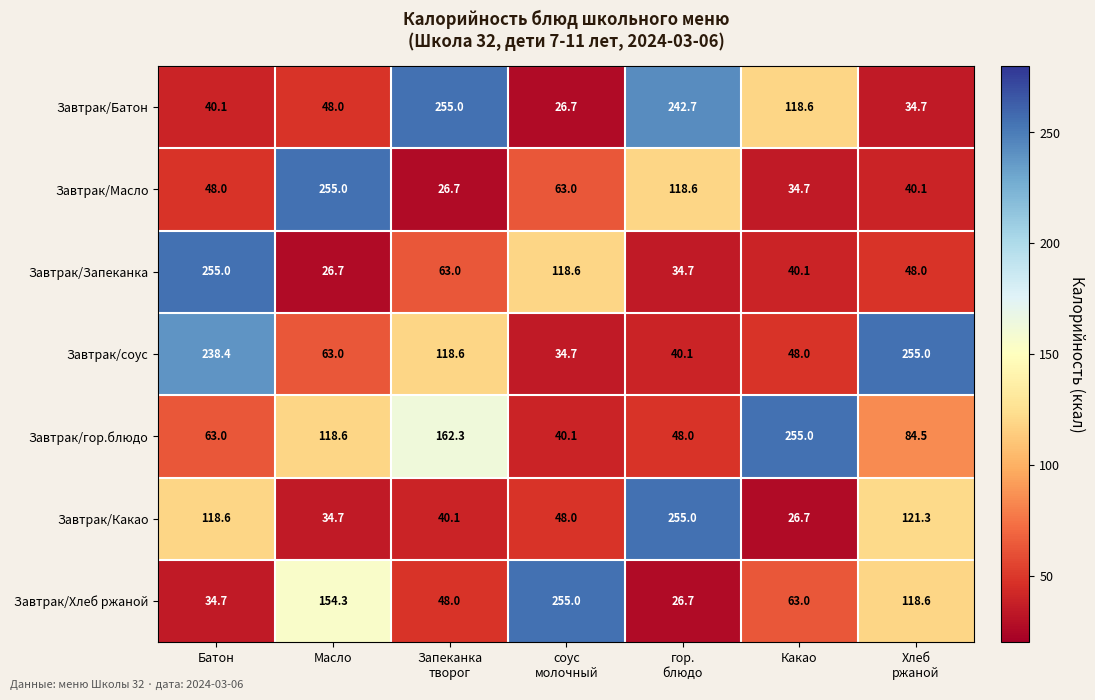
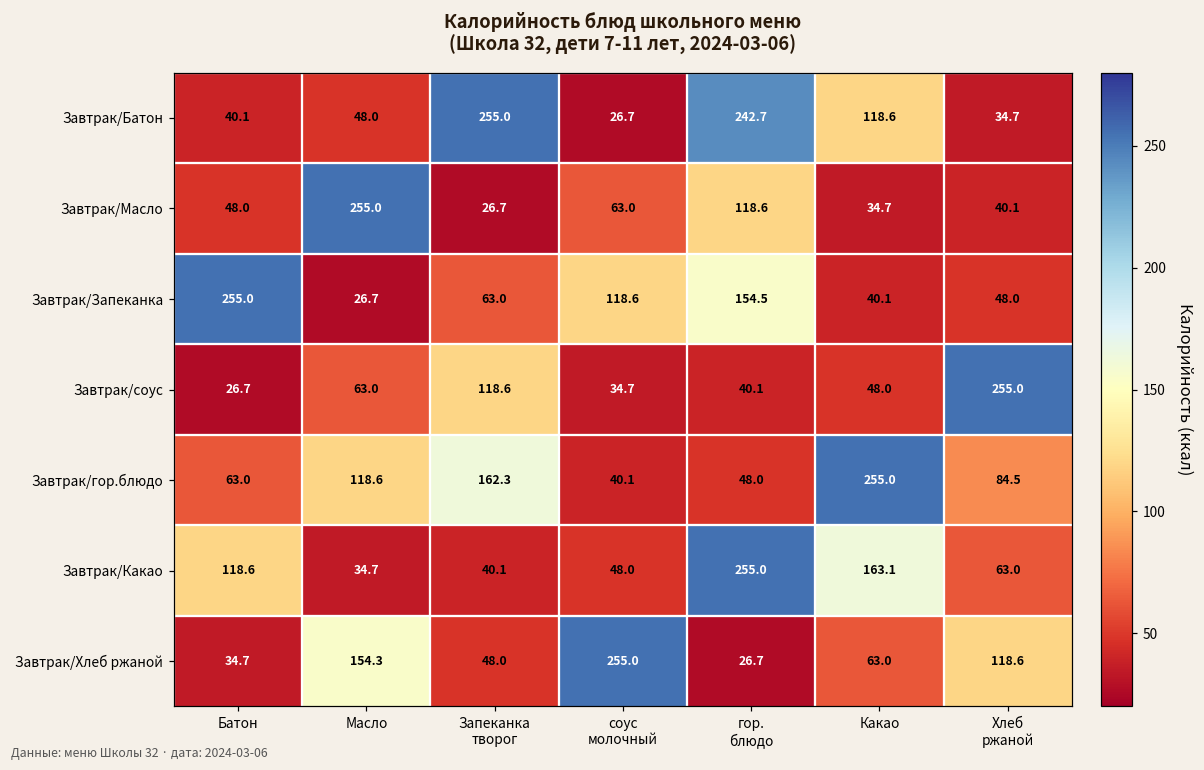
Завтрак/Запеканка, гор. блюдо: 34.7 -> 154.5
Завтрак/соус, Батон: 238.4 -> 26.7
Завтрак/Какао, Какао: 26.7 -> 163.1
Завтрак/Какао, Хлеб ржаной: 121.3 -> 63.0
